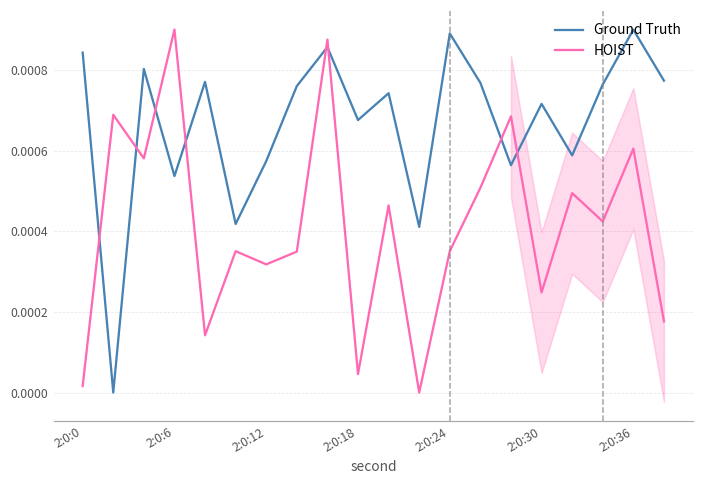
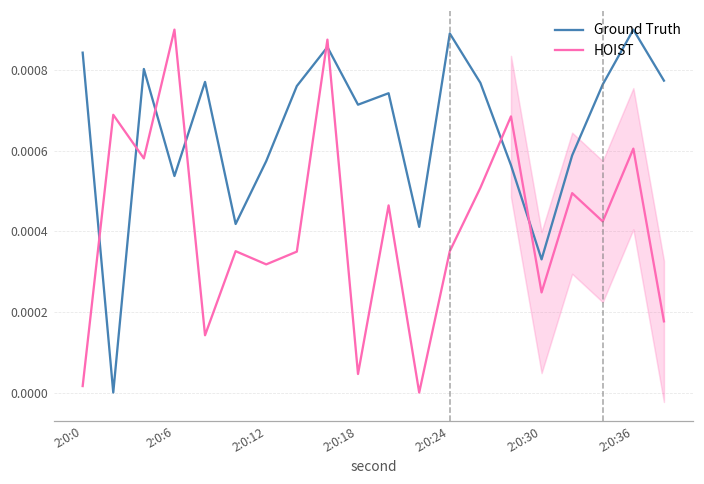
Ground Truth, 2:0:18: 0.00068 -> 0.00071
Ground Truth, 2:0:30: 0.00072 -> 0.00033
